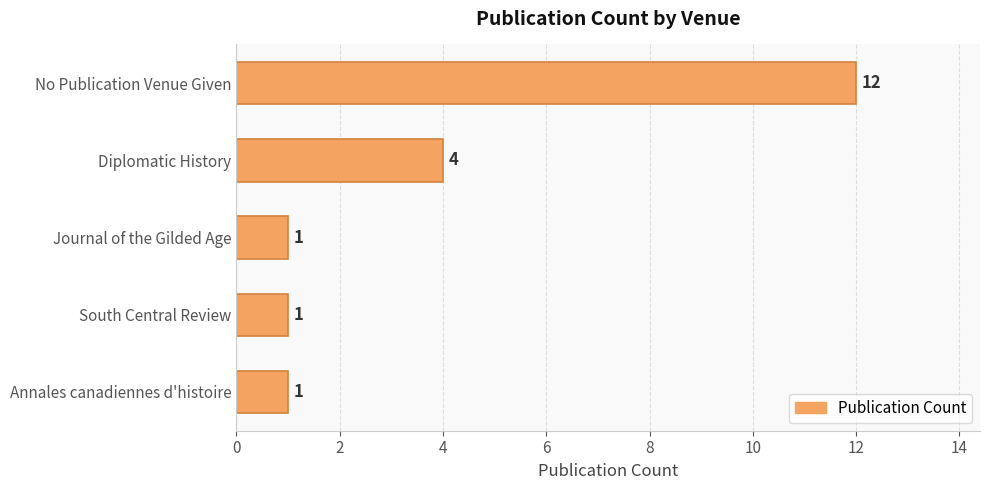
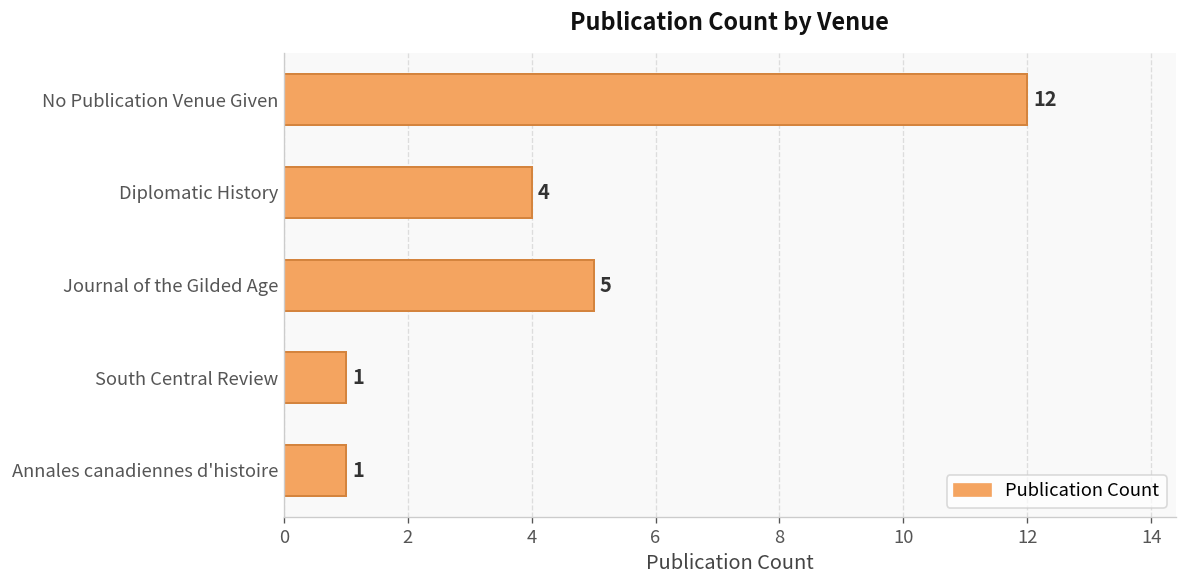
Journal of the Gilded Age: 1 -> 5
